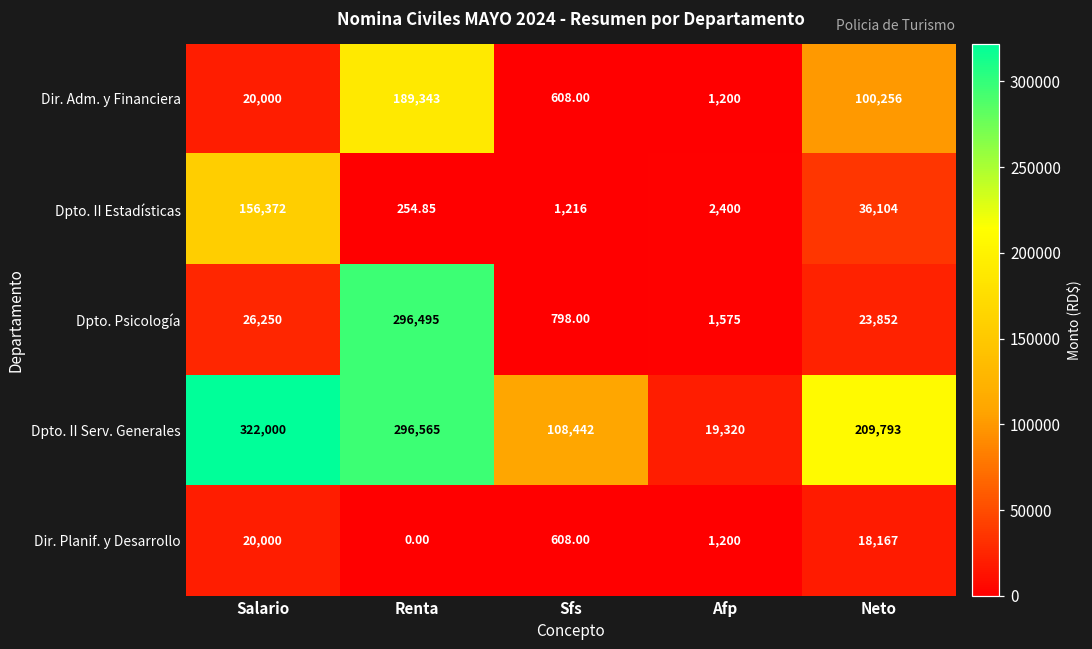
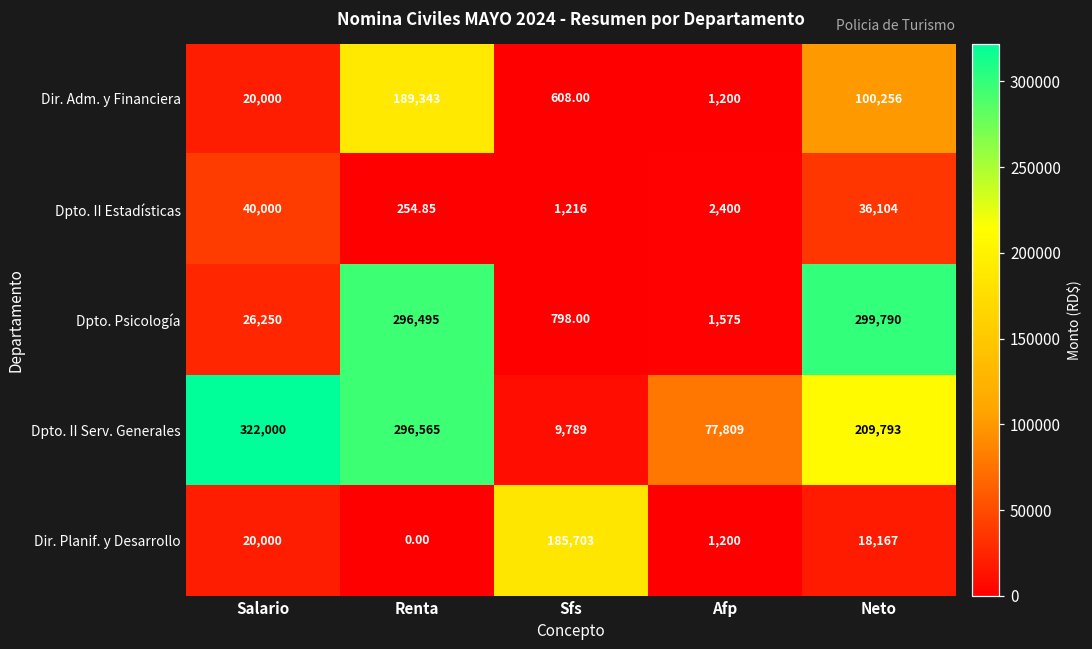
Dpto. II Estadísticas, Salario: 156,372 -> 40,000
Dpto. Psicología, Neto: 23,852 -> 299,790
Dpto. II Serv. Generales, Sfs: 108,442 -> 9,789
Dpto. II Serv. Generales, Afp: 19,320 -> 77,809
Dir. Planif. y Desarrollo, Sfs: 608.00 -> 185,703
